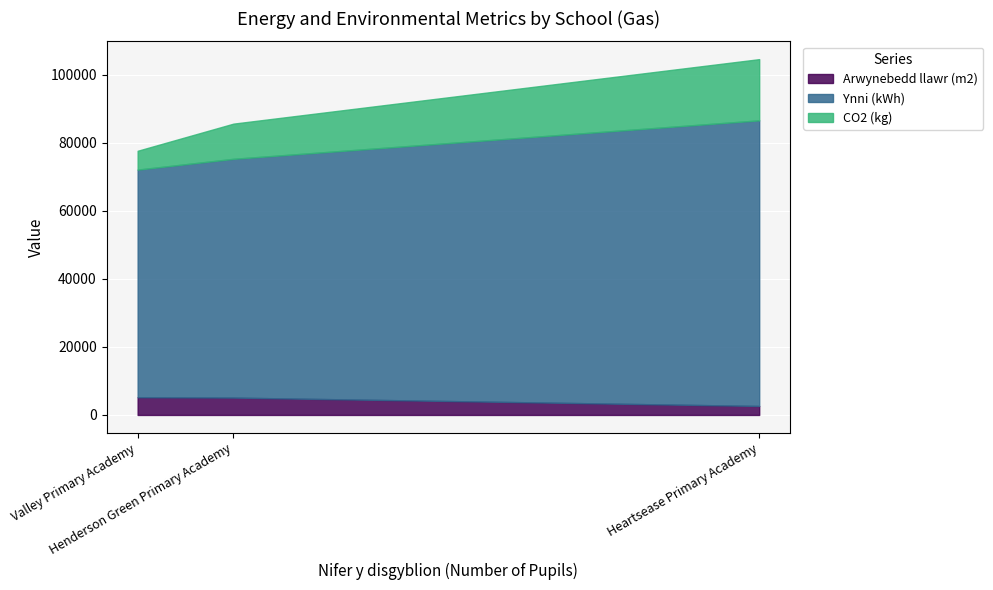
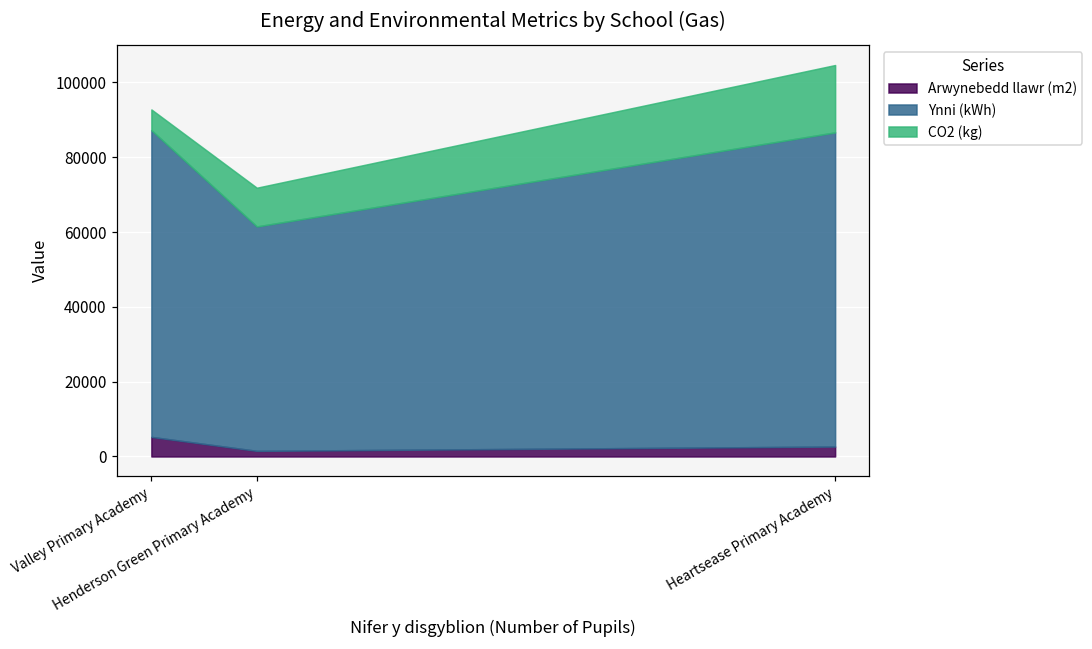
Ynni (kWh), Valley Primary Academy: 67000 -> 82000
Arwynebedd llawr (m2), Henderson Green Primary Academy: 5000 -> 1000
Ynni (kWh), Henderson Green Primary Academy: 70000 -> 60000
